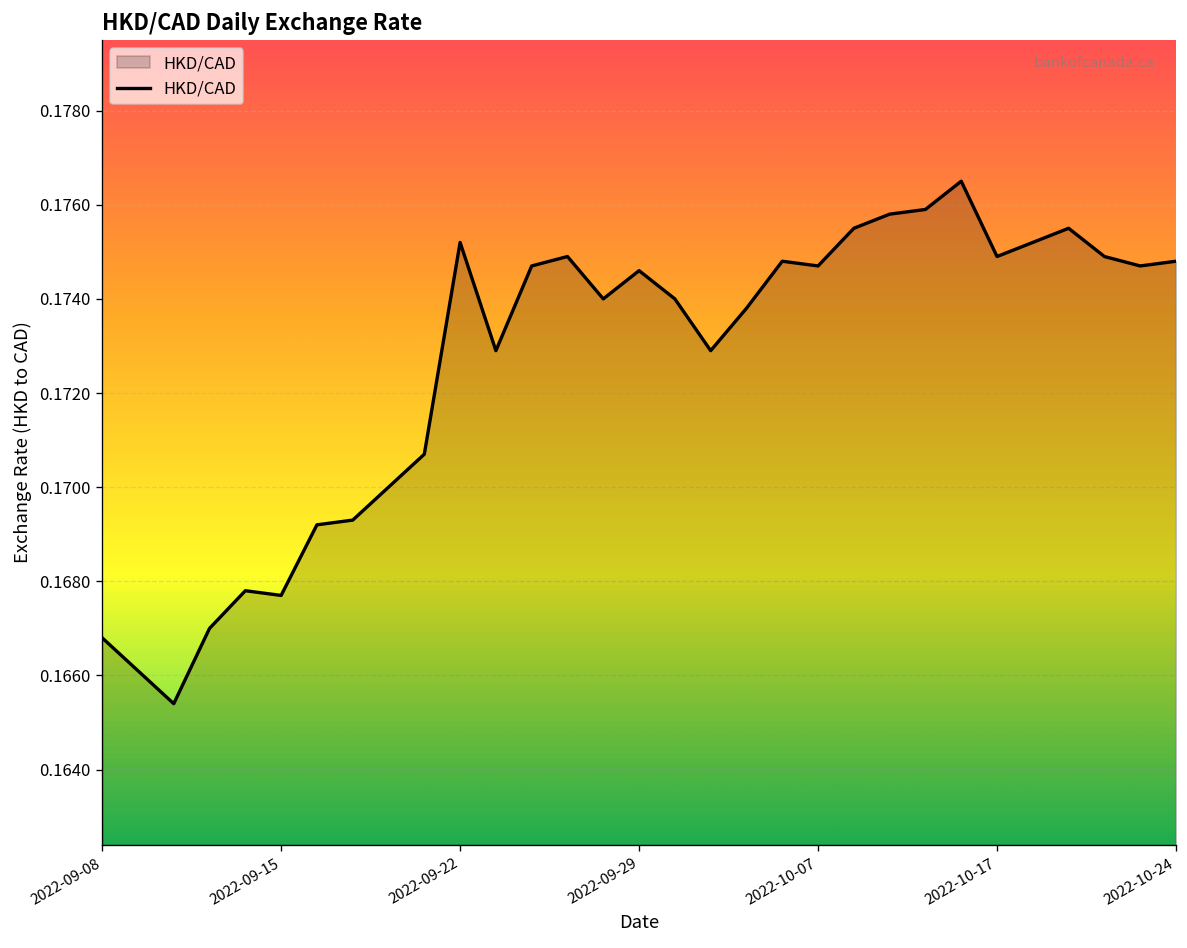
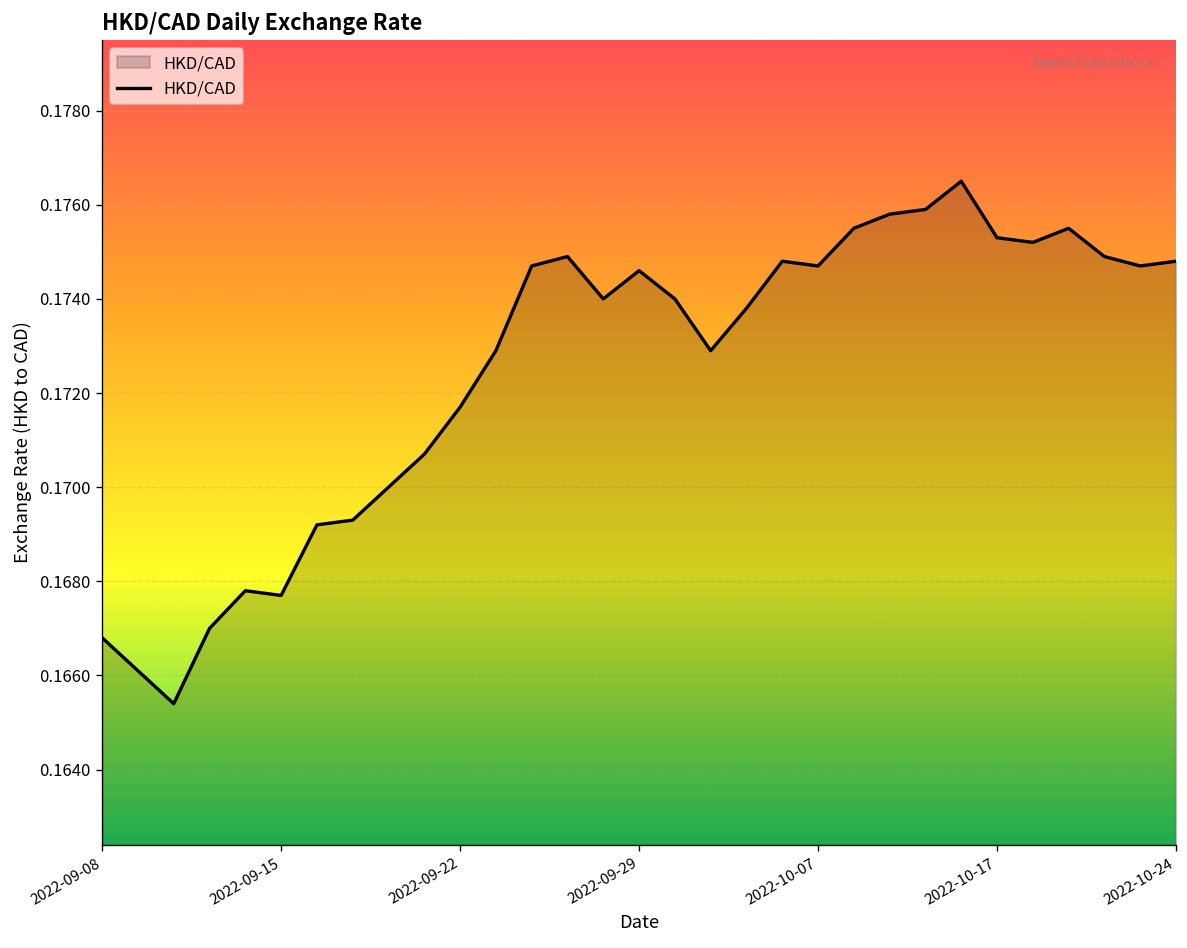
2022-09-22: 0.1752 -> 0.1717
2022-10-17: 0.1749 -> 0.1753
